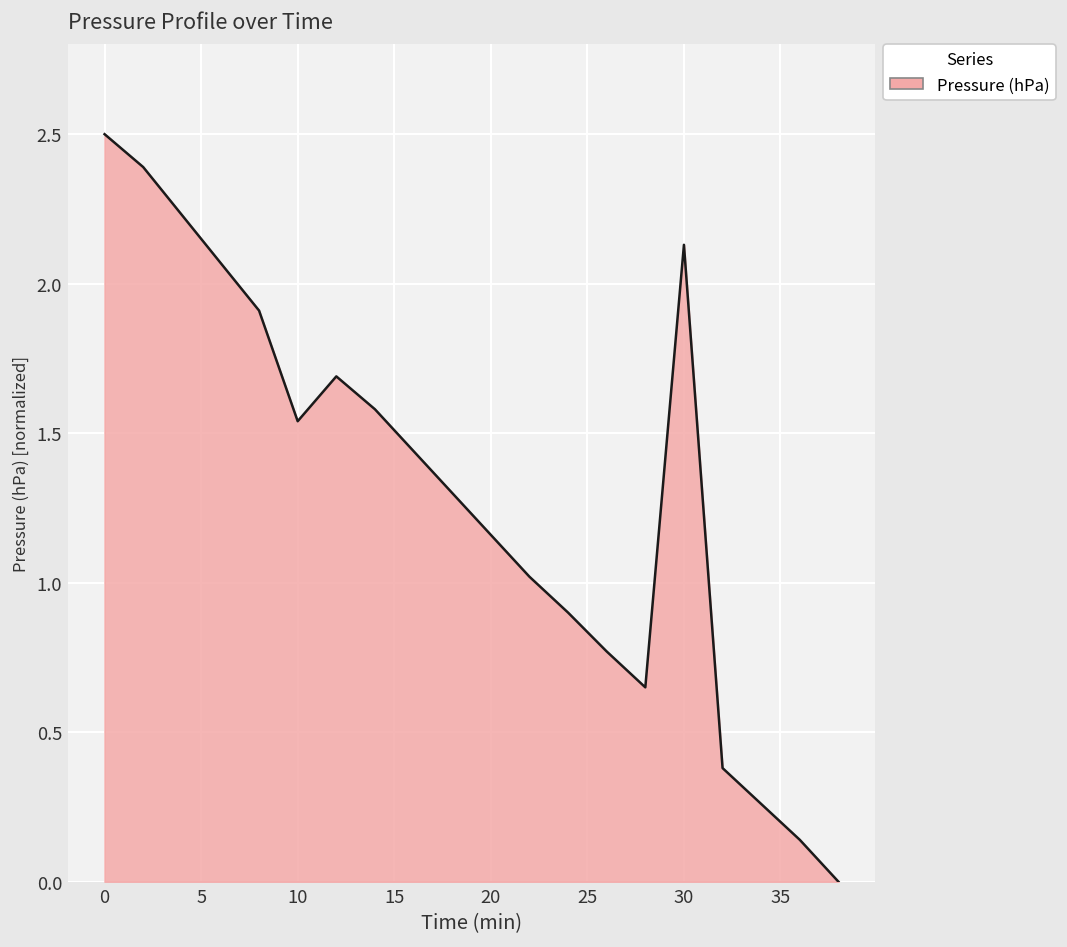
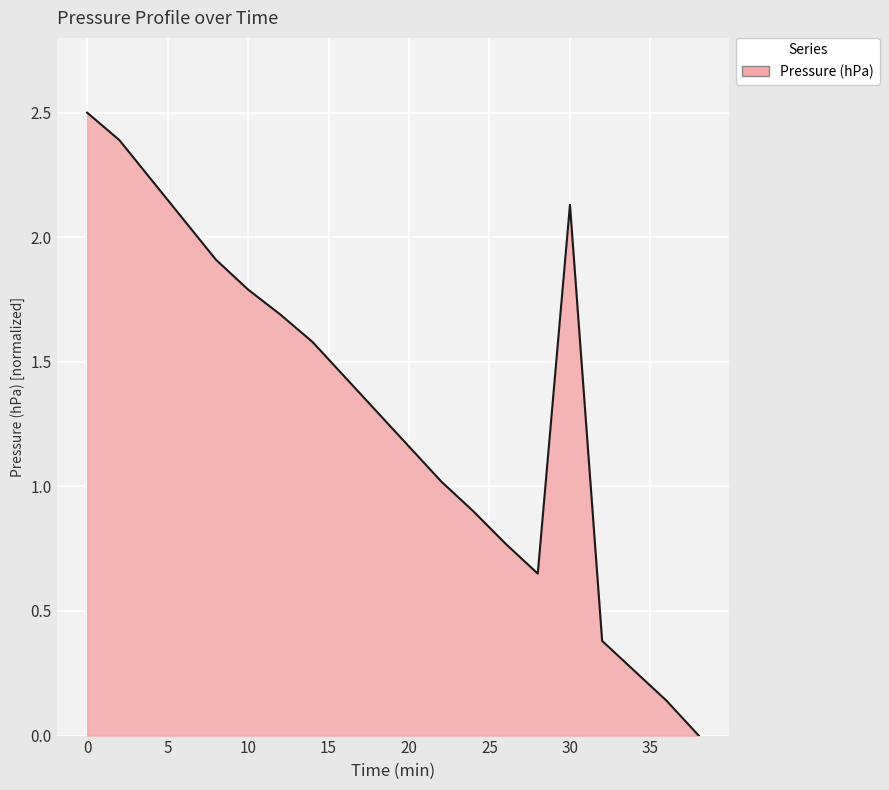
10: 1.54 -> 1.79
